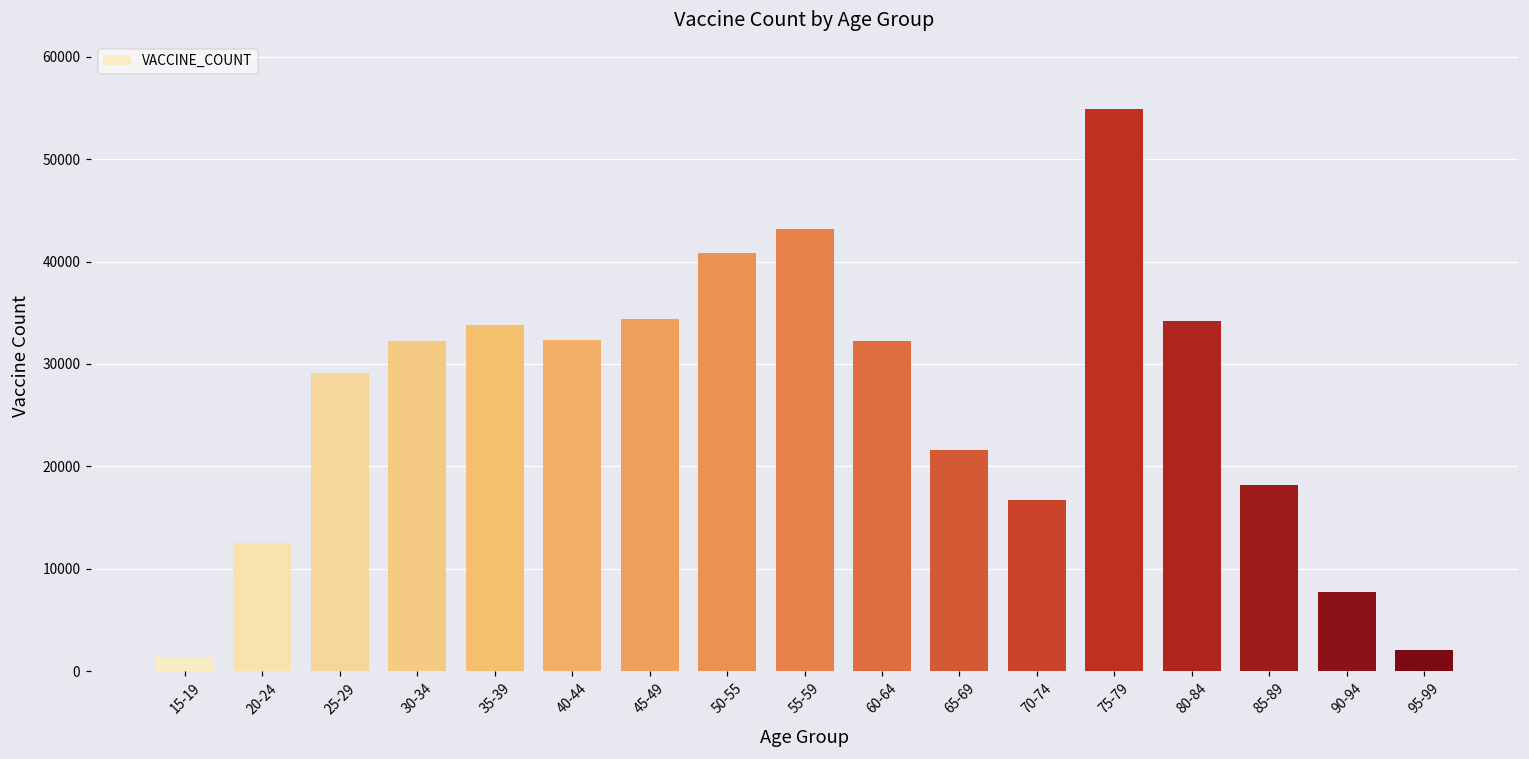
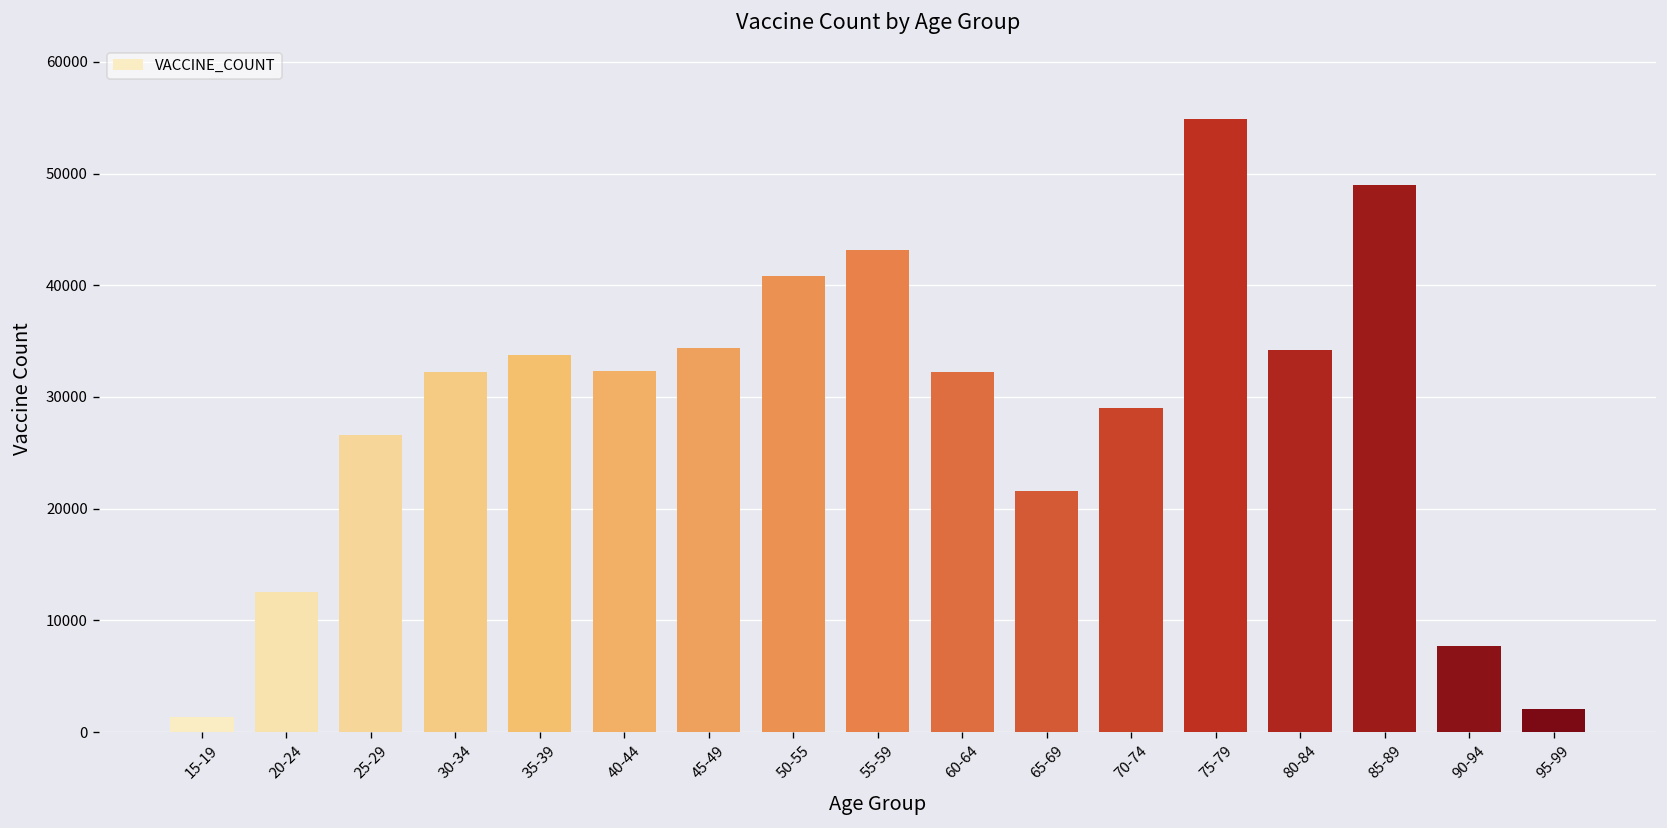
25-29: 29000 -> 27000
70-74: 17000 -> 29000
85-89: 18000 -> 49000
